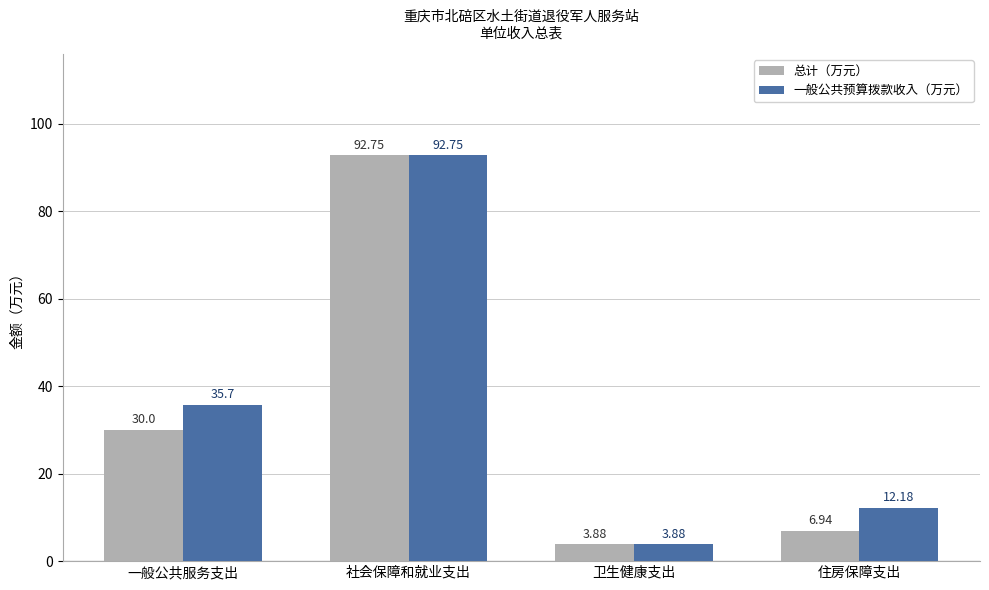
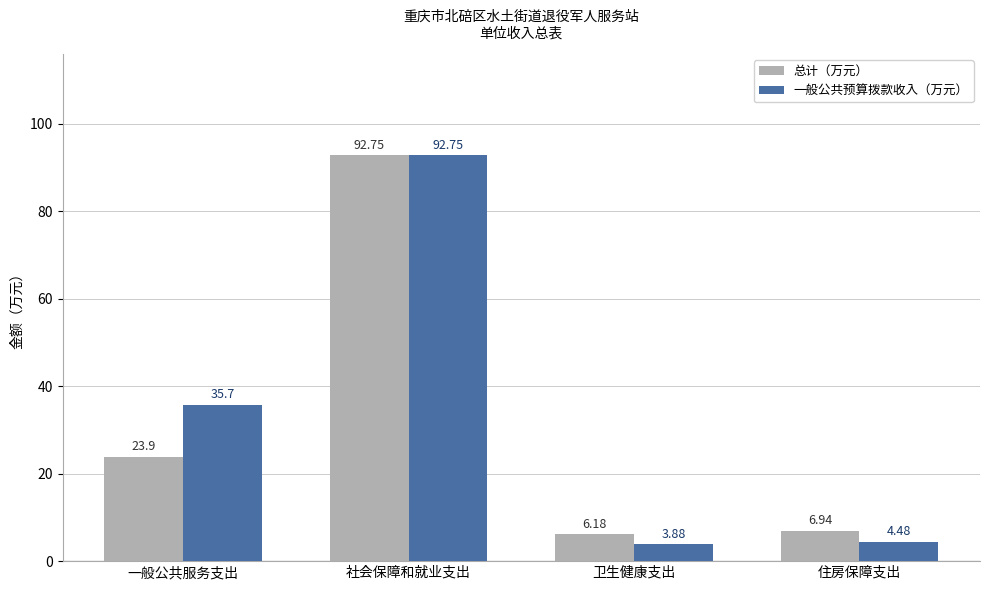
总计（万元）, 一般公共服务支出: 30.0 -> 23.9
总计（万元）, 卫生健康支出: 3.88 -> 6.18
一般公共预算拨款收入（万元）, 住房保障支出: 12.18 -> 4.48
